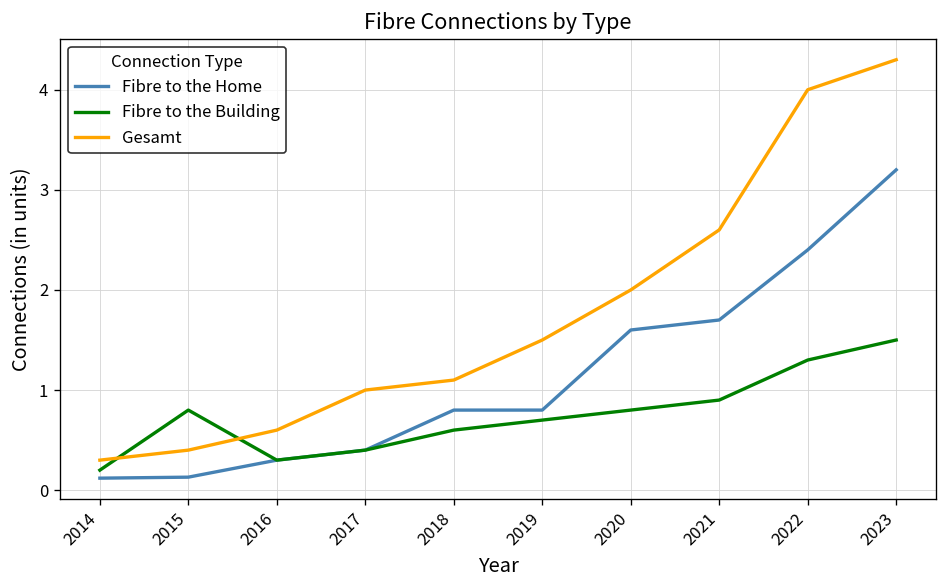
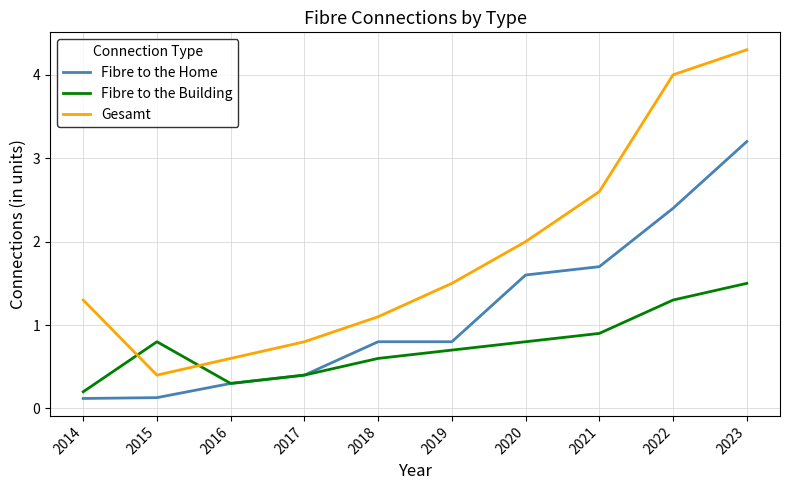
Gesamt, 2014: 0.3 -> 1.3
Gesamt, 2017: 1.0 -> 0.8
